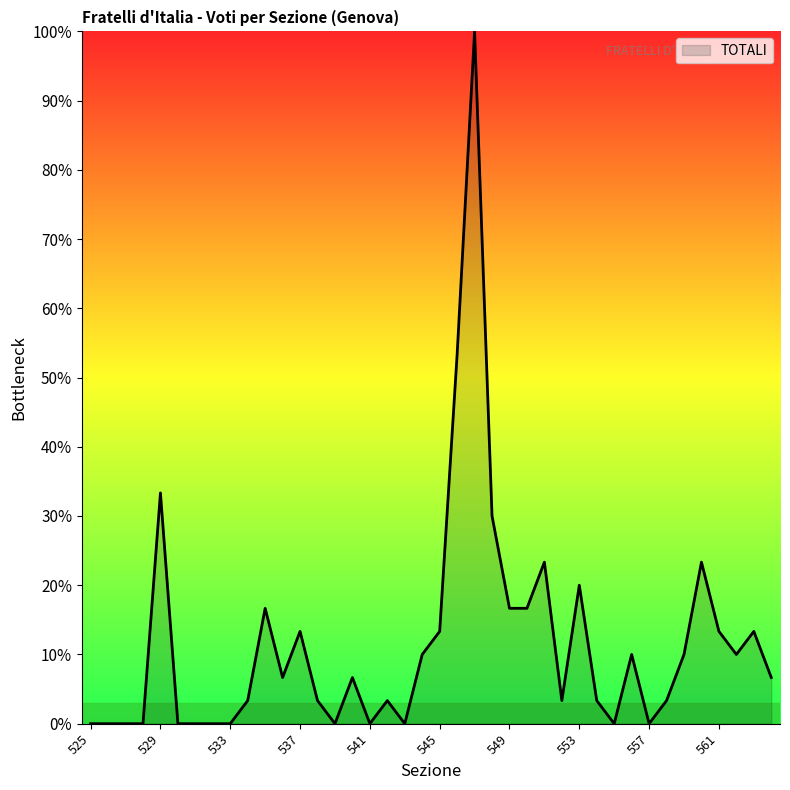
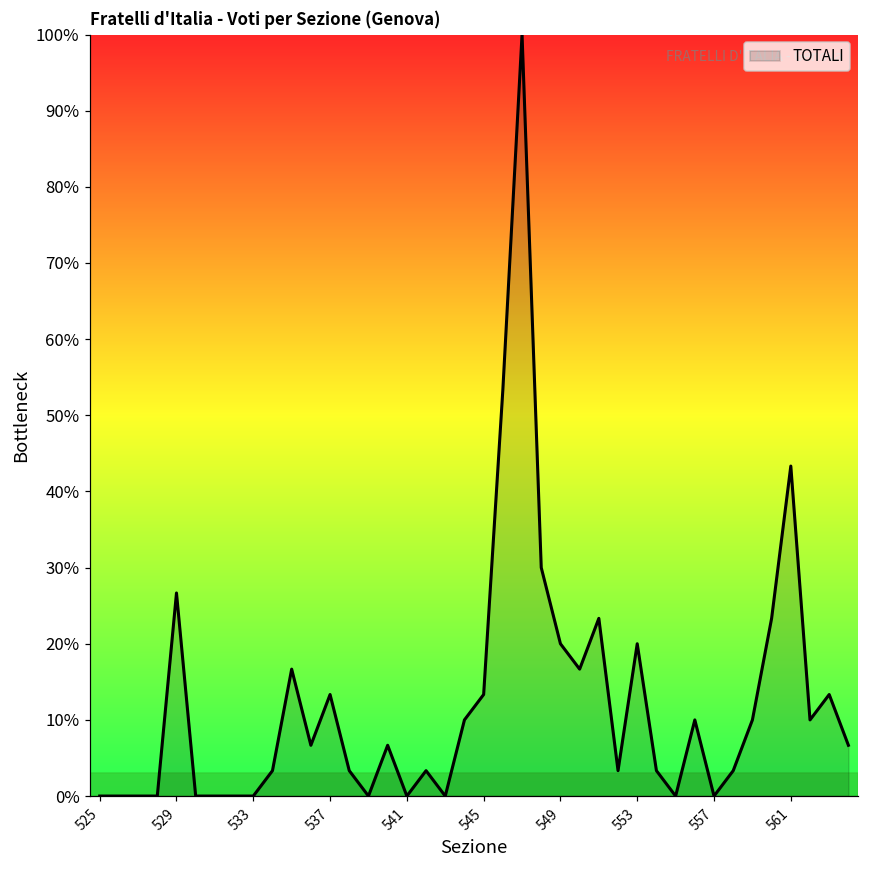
529: 33% -> 27%
549: 17% -> 20%
561: 13% -> 43%
